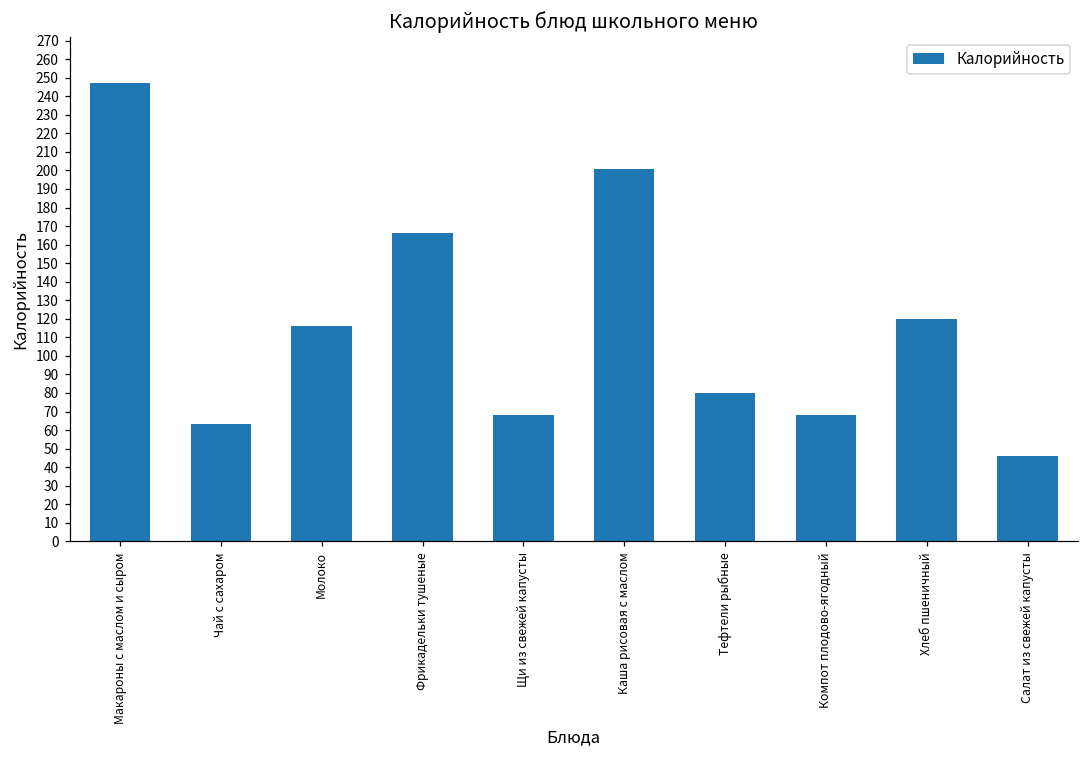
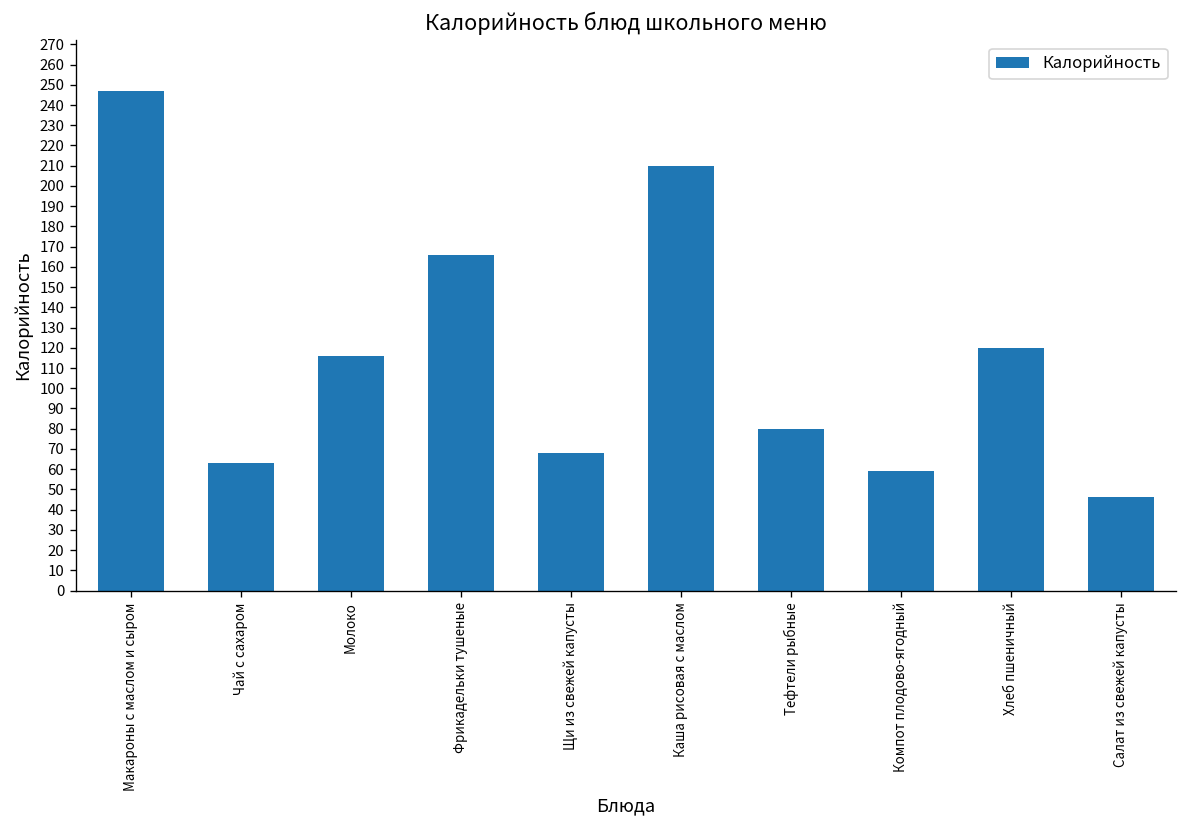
Каша рисовая с маслом: 201 -> 210
Компот плодово-ягодный: 68 -> 59
